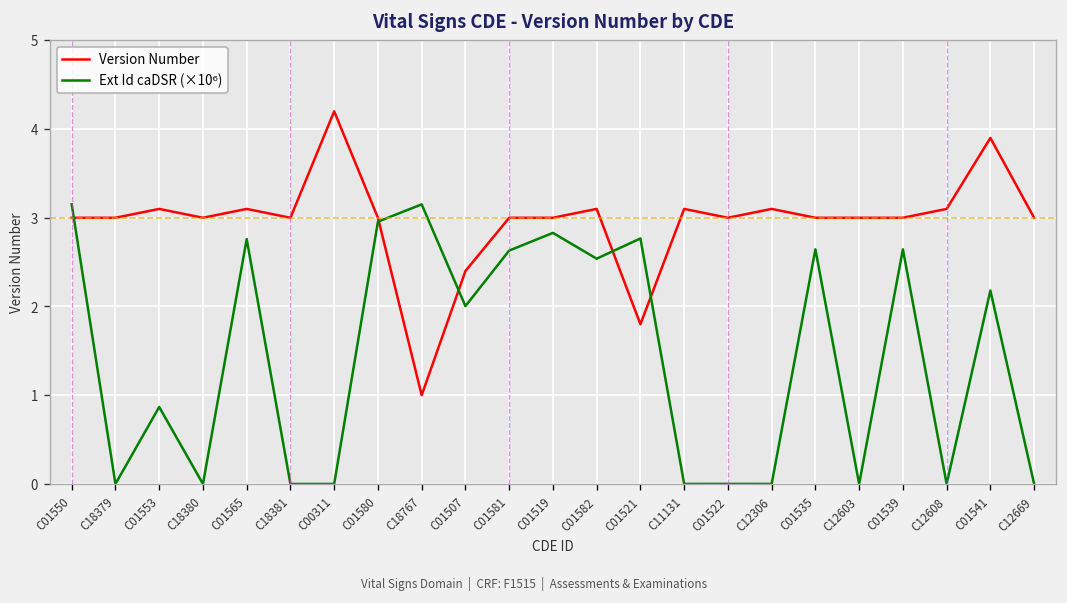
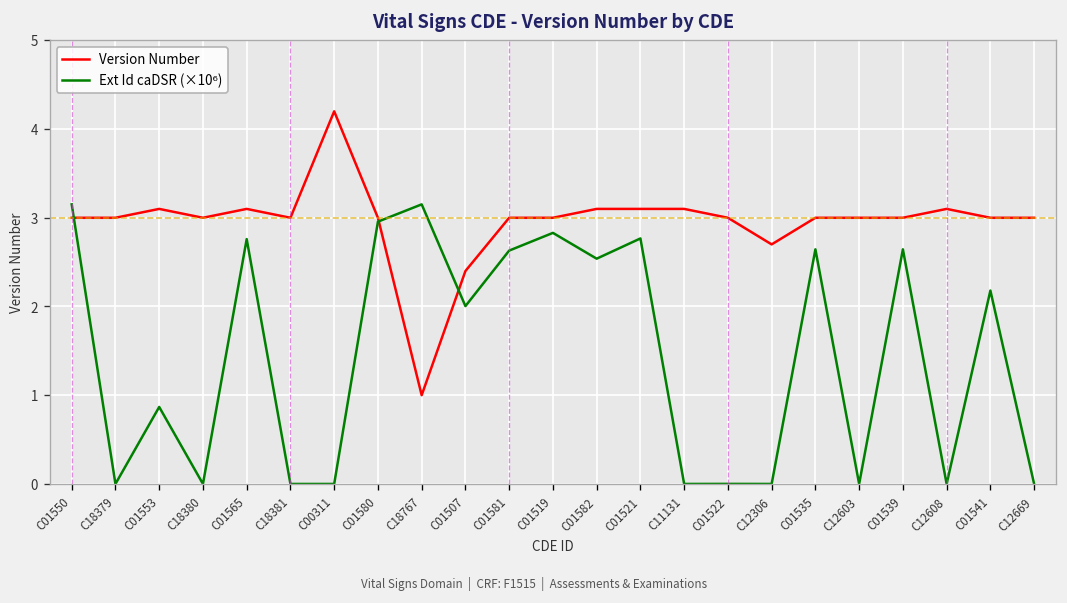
Version Number, C01521: 1.8 -> 3.1
Version Number, C12306: 3.1 -> 2.7
Version Number, C01541: 3.9 -> 3.0
